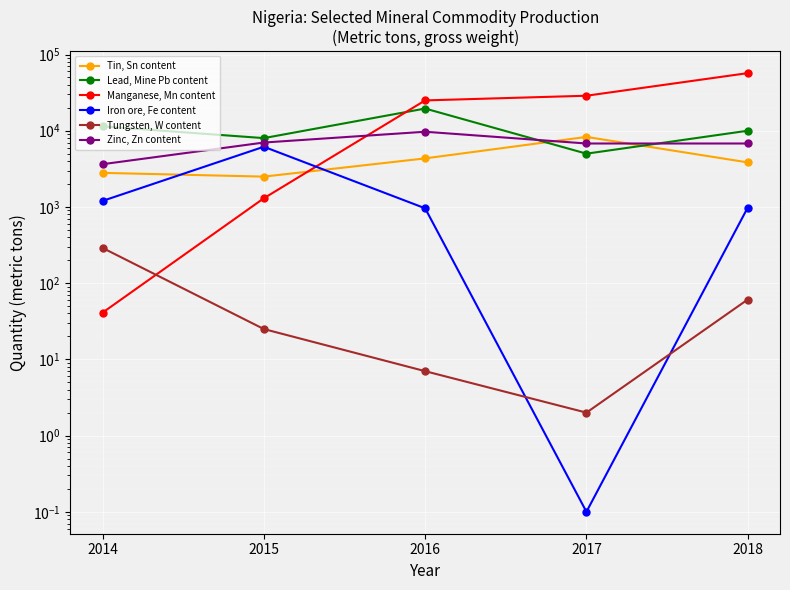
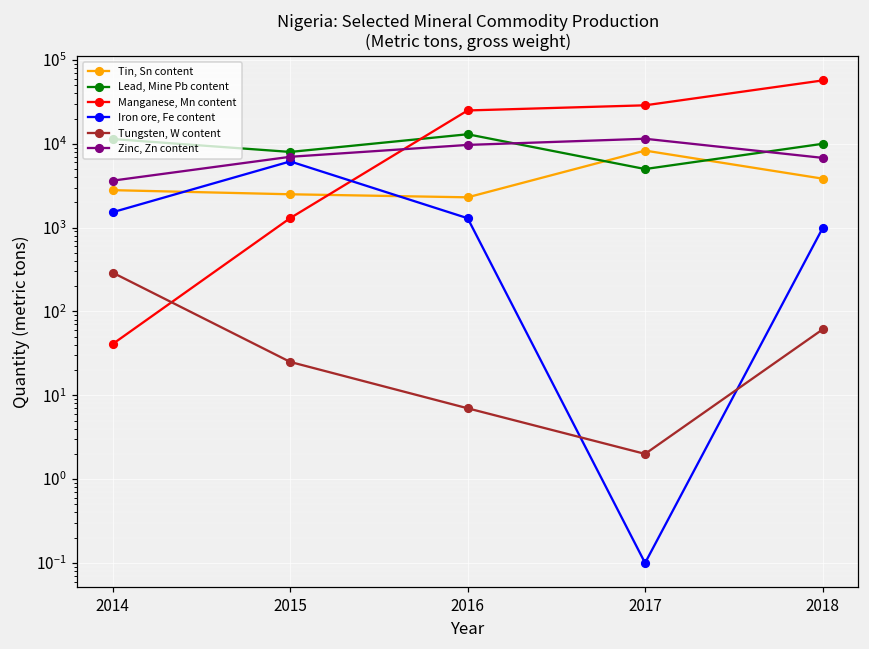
Iron ore, Fe content, 2014: 1200 -> 1500
Tin, Sn content, 2016: 4000 -> 2300
Lead, Mine Pb content, 2016: 20000 -> 13000
Iron ore, Fe content, 2016: 1000 -> 1300
Zinc, Zn content, 2017: 7000 -> 11000
